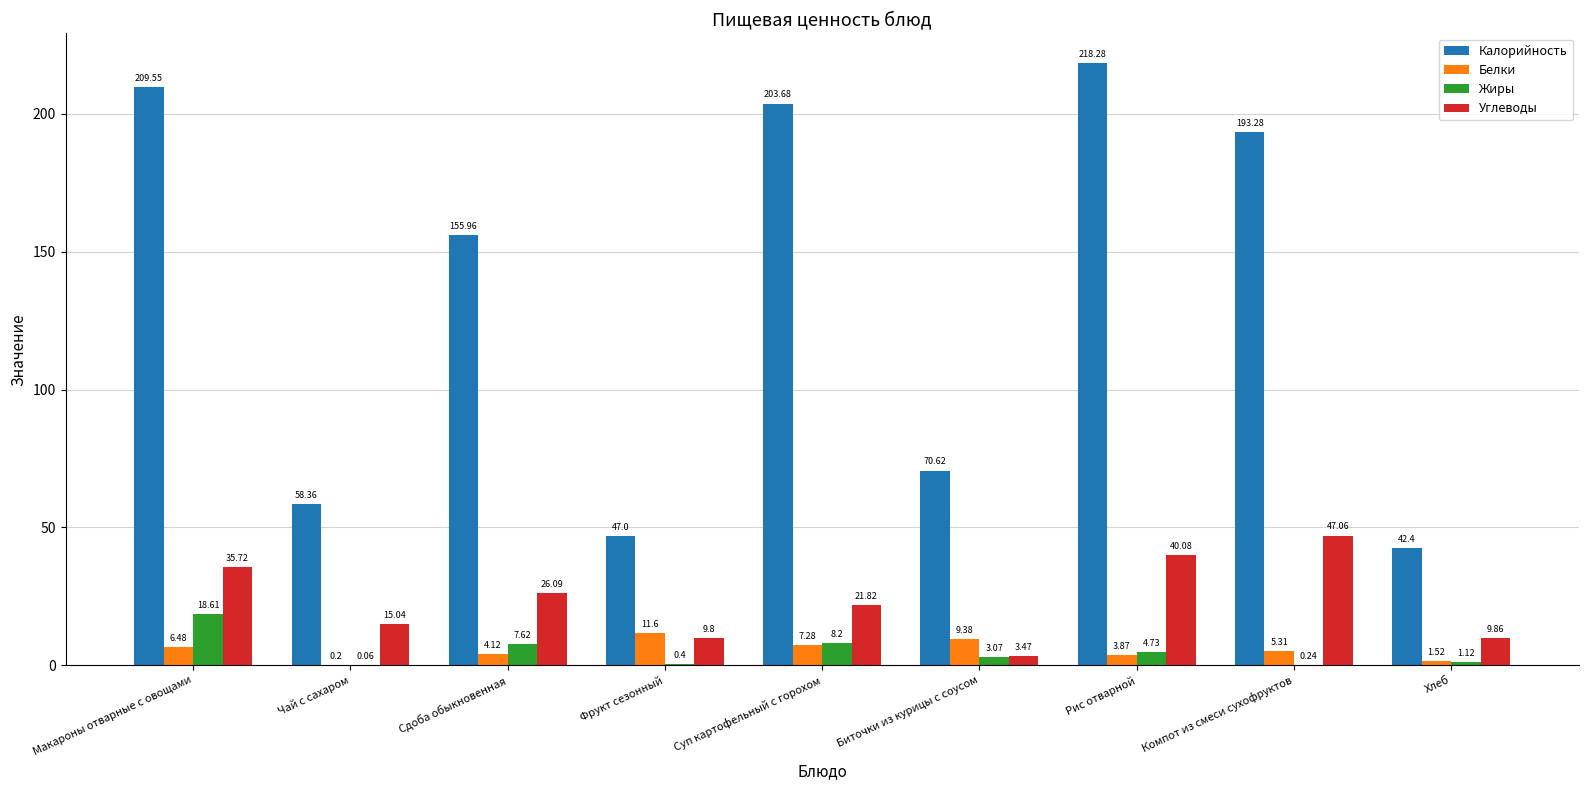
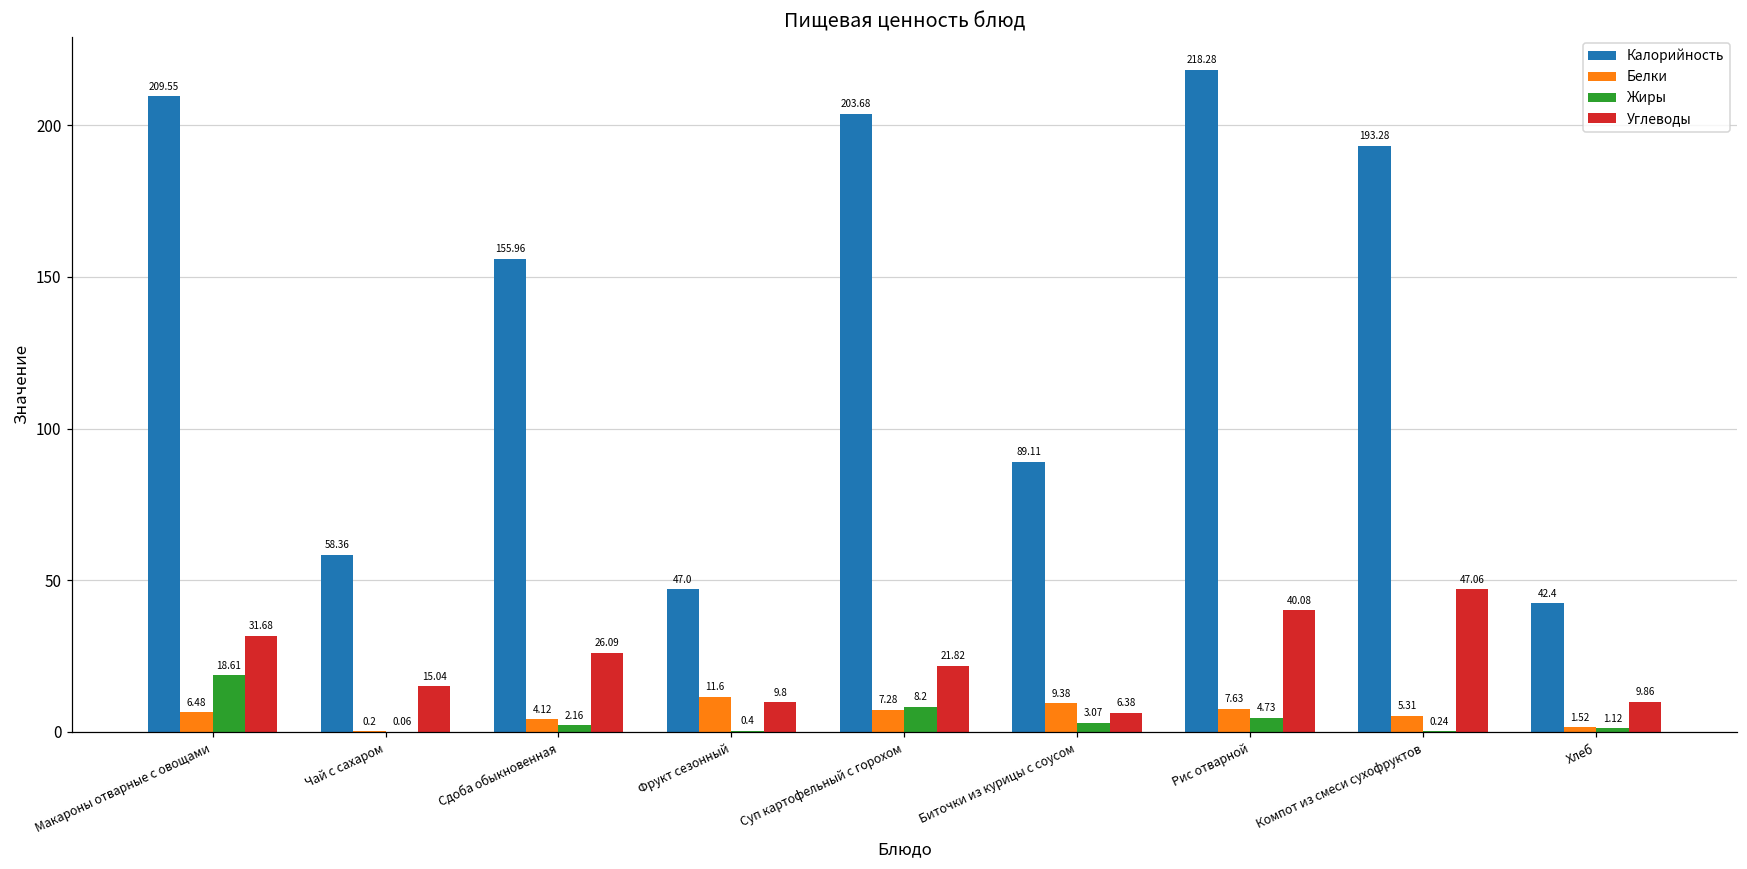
Углеводы, Макароны отварные с овощами: 35.72 -> 31.68
Жиры, Сдоба обыкновенная: 7.62 -> 2.16
Калорийность, Биточки из курицы с соусом: 70.62 -> 89.11
Углеводы, Биточки из курицы с соусом: 3.47 -> 6.38
Белки, Рис отварной: 3.87 -> 7.63
